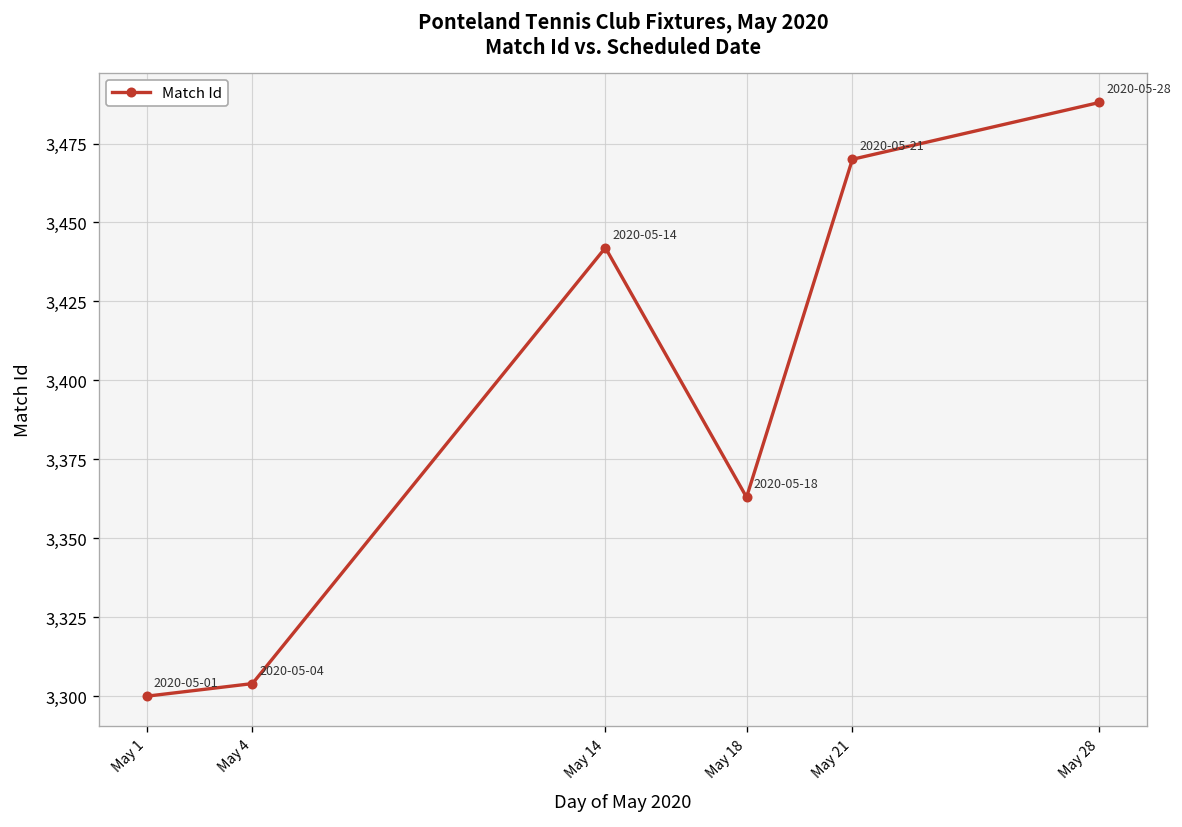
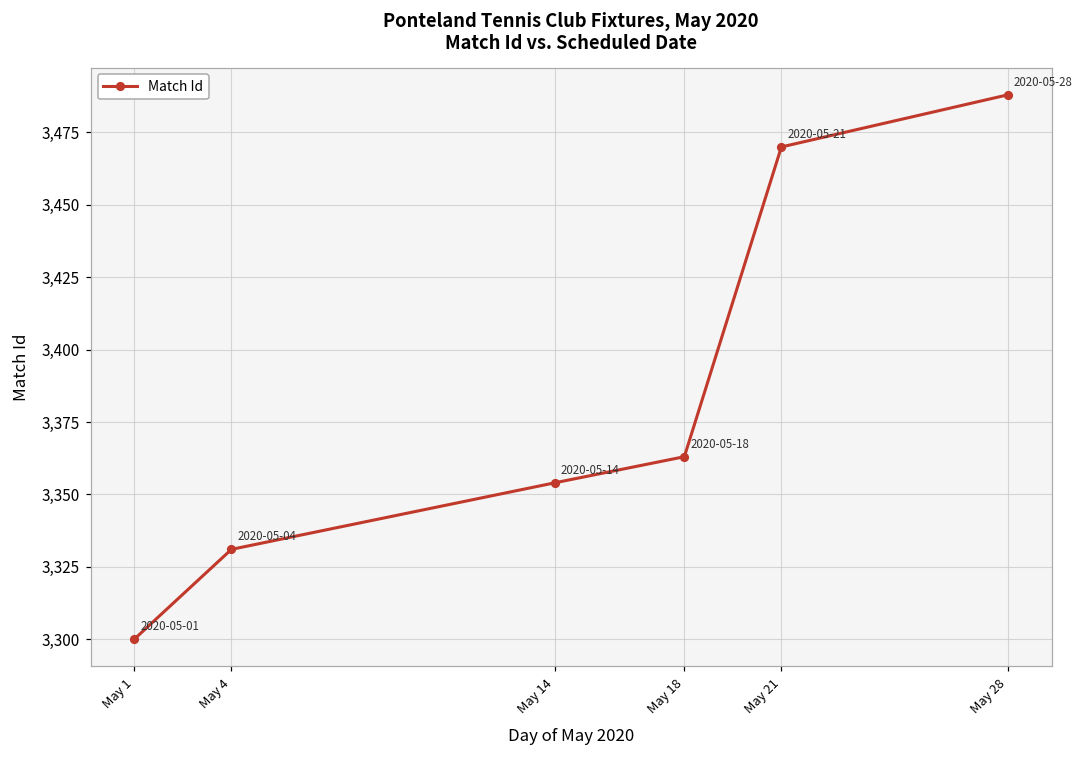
May 4: 3,304 -> 3,331
May 14: 3,442 -> 3,354
